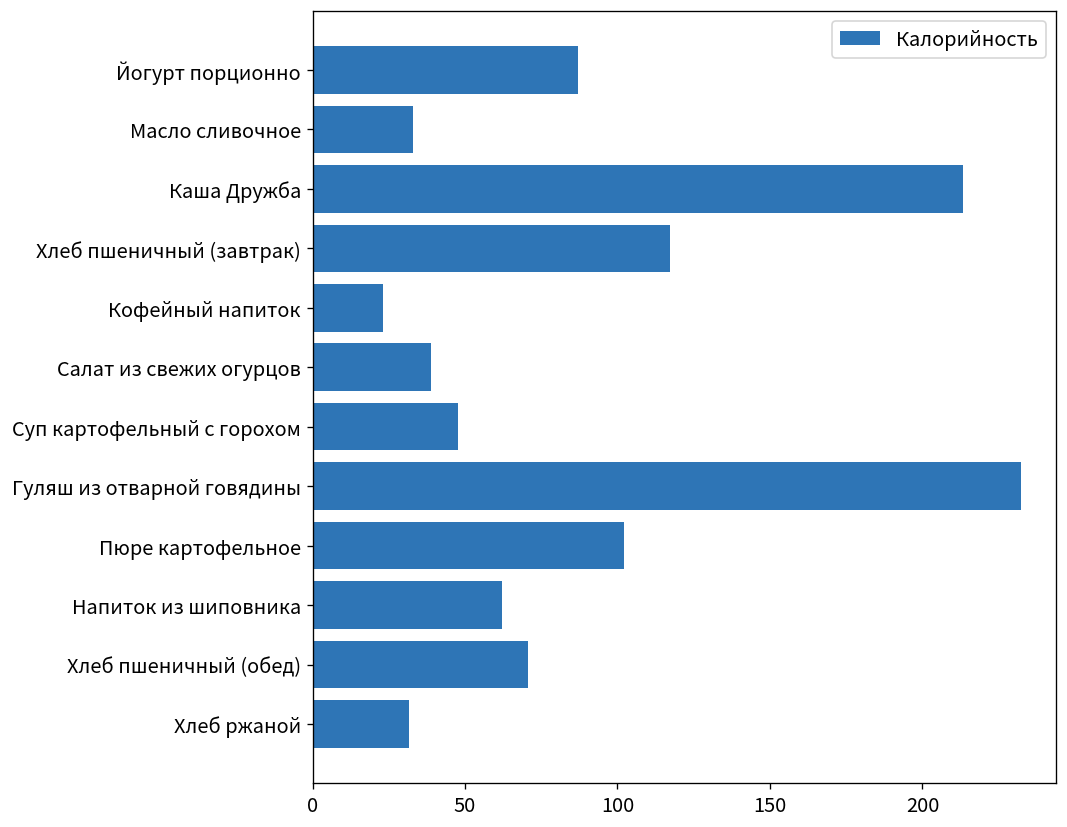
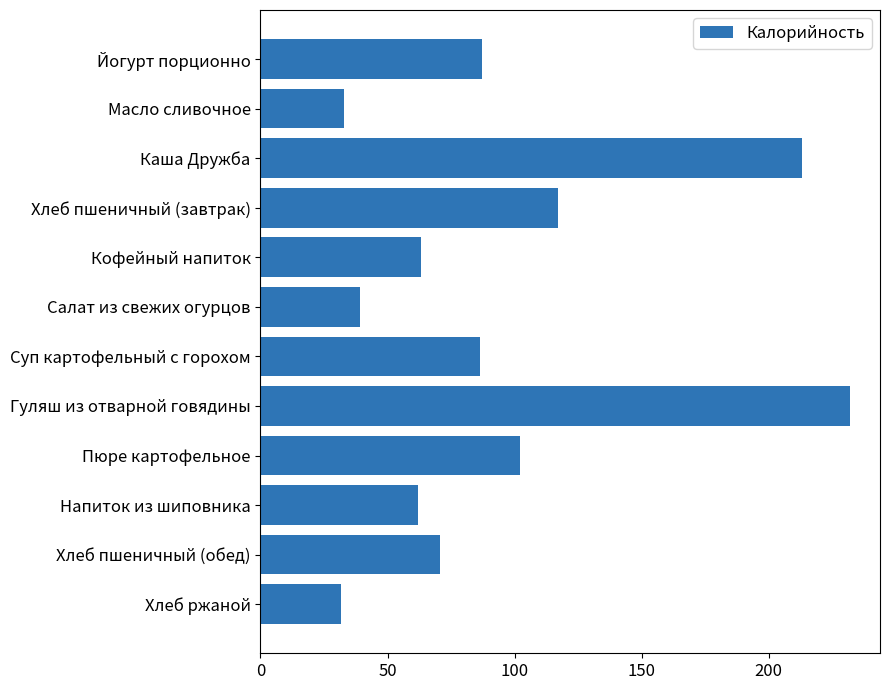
Кофейный напиток: 23 -> 63
Суп картофельный с горохом: 48 -> 86
